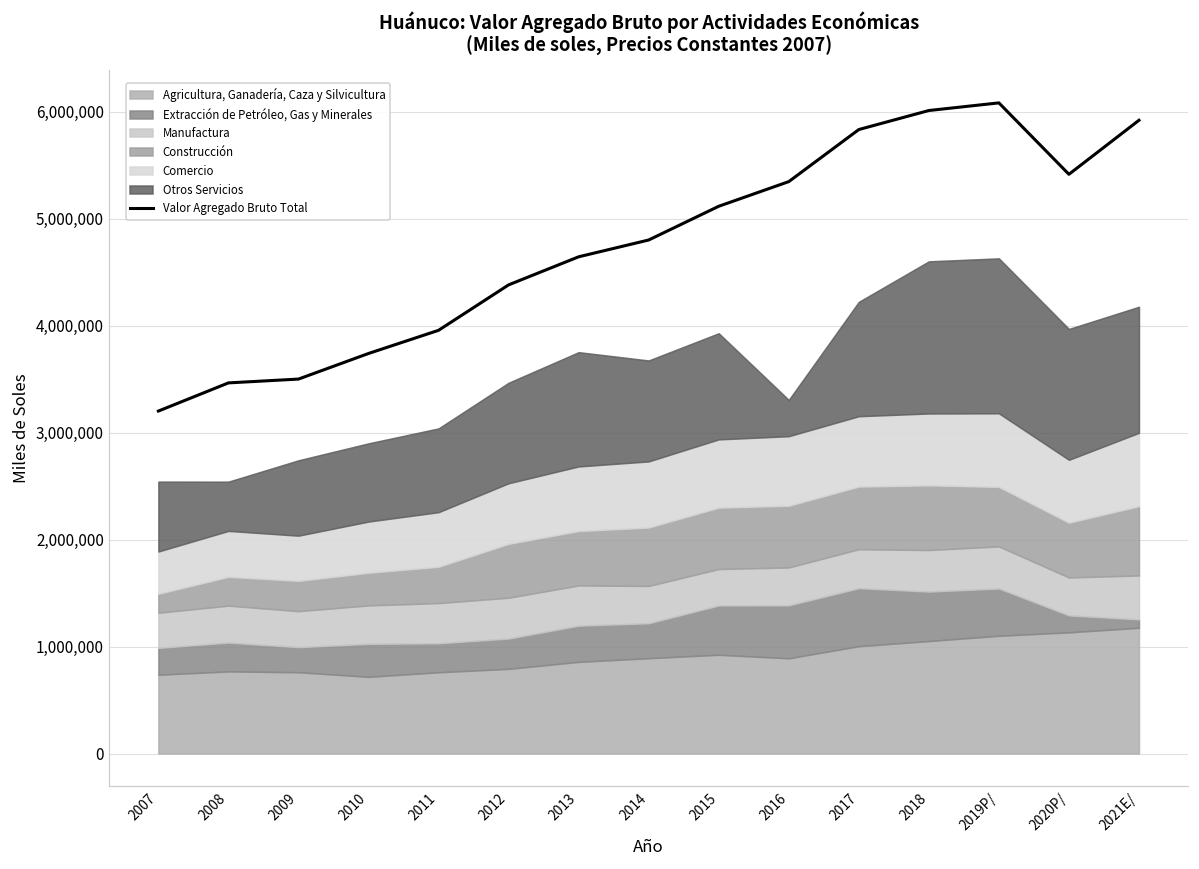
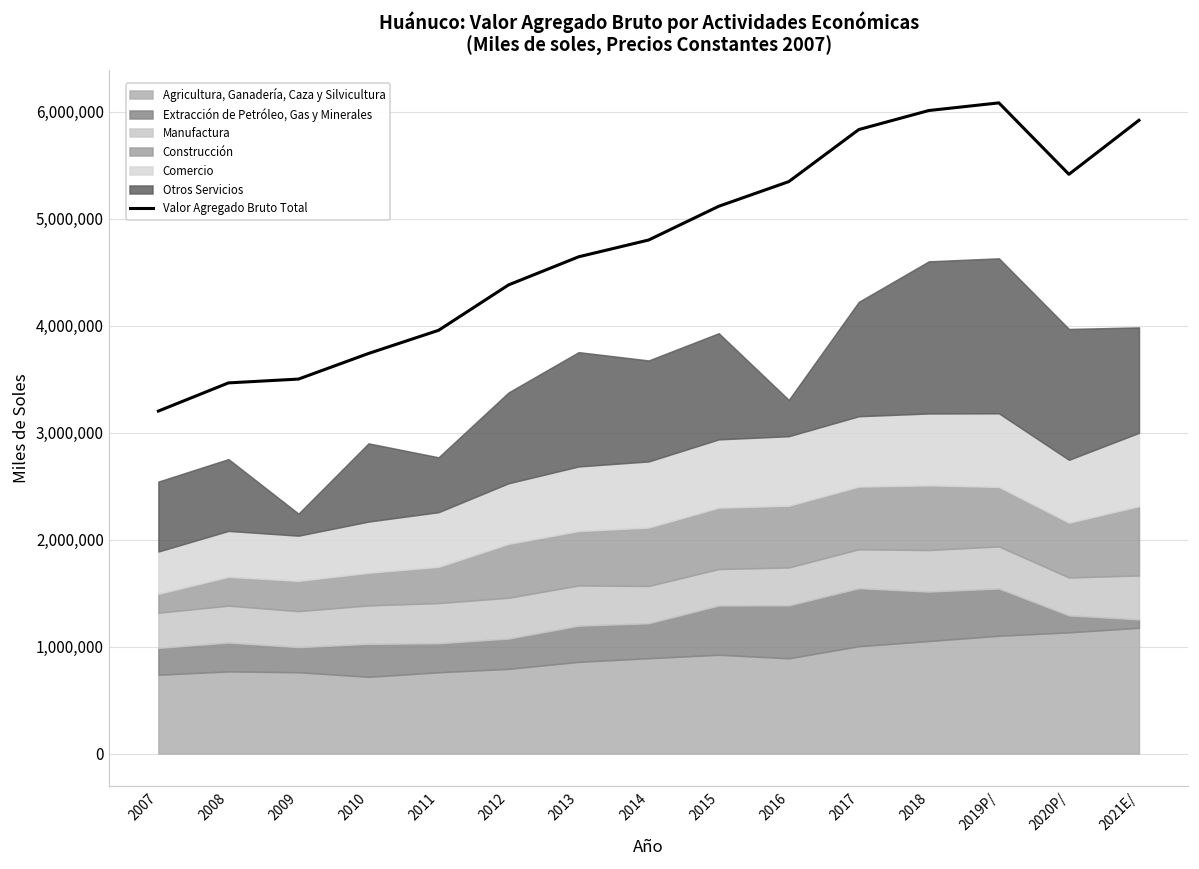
Otros Servicios, 2008: 500,000 -> 700,000
Otros Servicios, 2009: 700,000 -> 200,000
Otros Servicios, 2011: 800,000 -> 500,000
Otros Servicios, 2012: 900,000 -> 800,000
Otros Servicios, 2021E/: 1,200,000 -> 1,000,000
